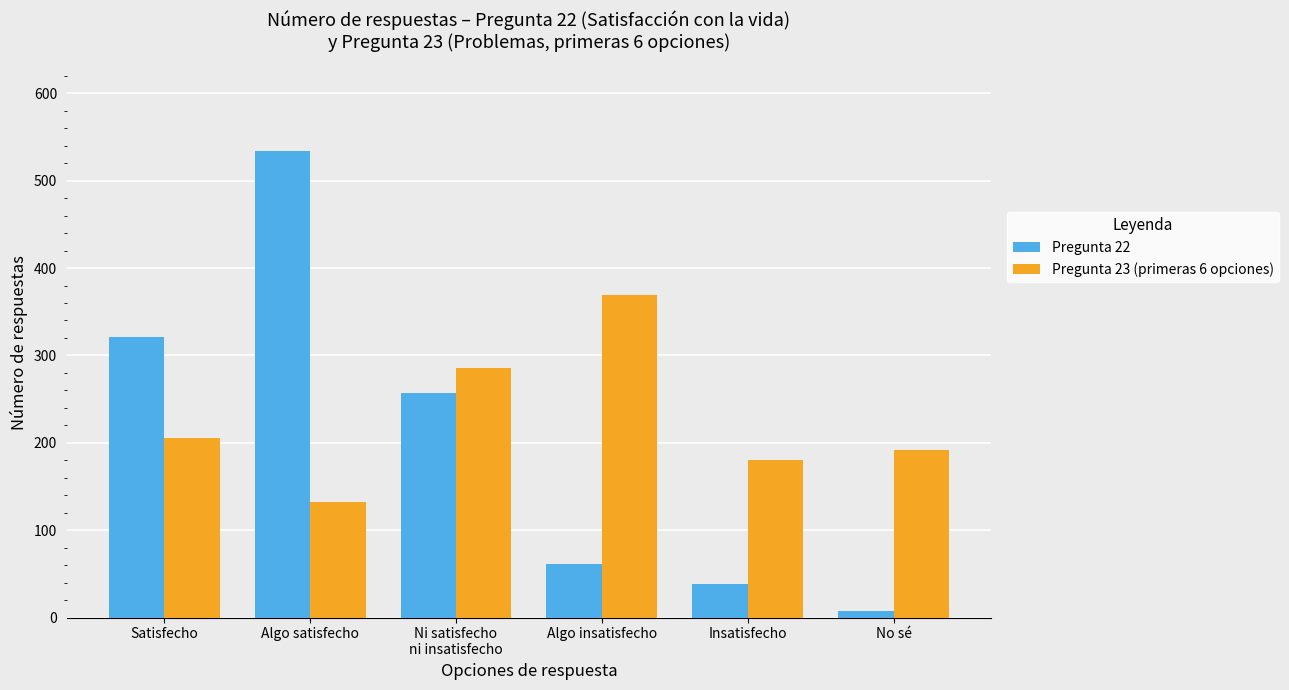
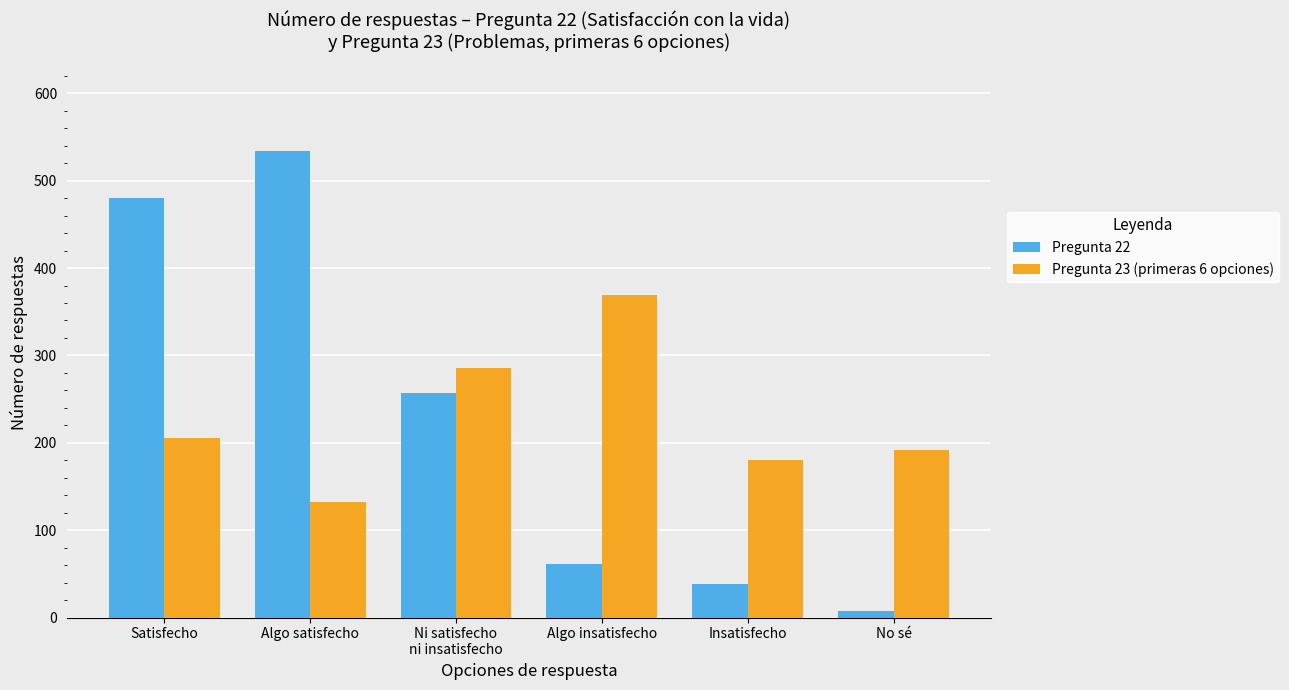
Pregunta 22, Satisfecho: 320 -> 480
